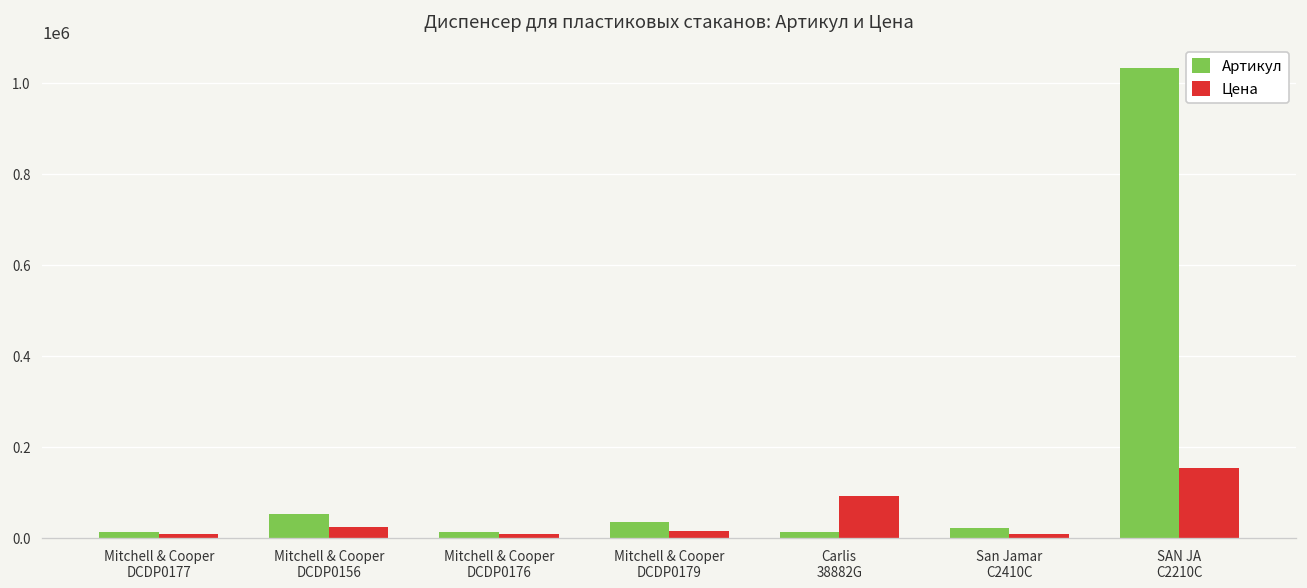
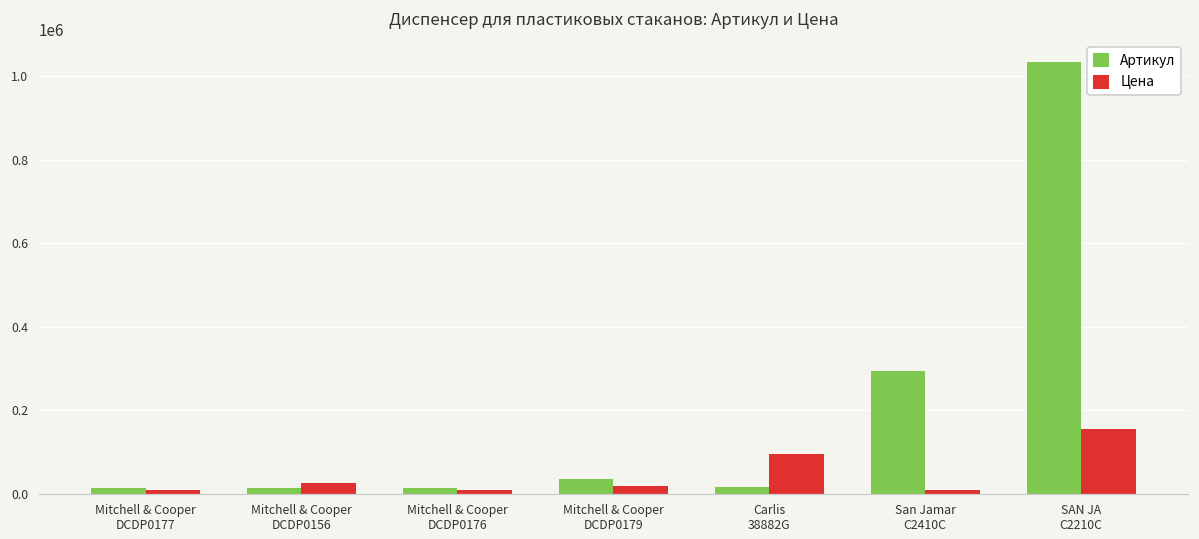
Артикул, Mitchell & Cooper DCDP0156: 50000 -> 10000
Артикул, San Jamar C2410C: 20000 -> 290000
